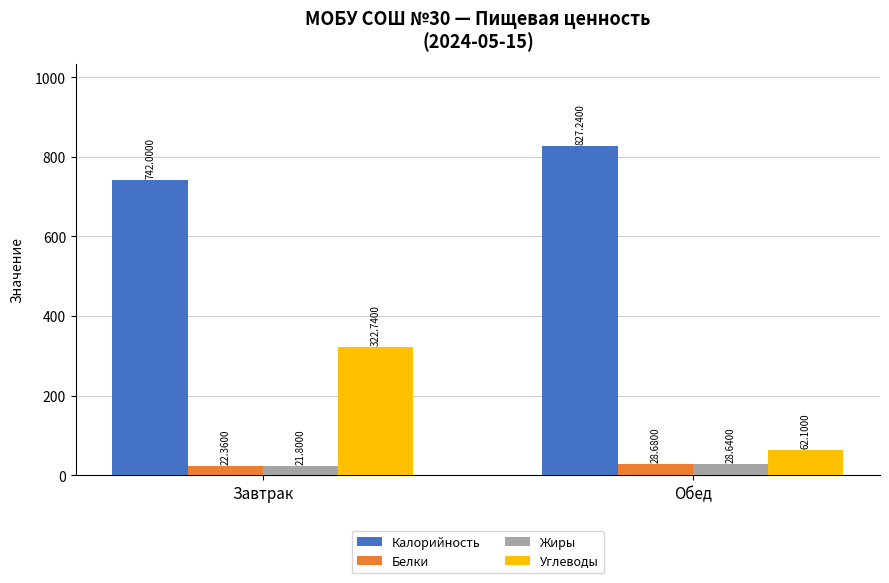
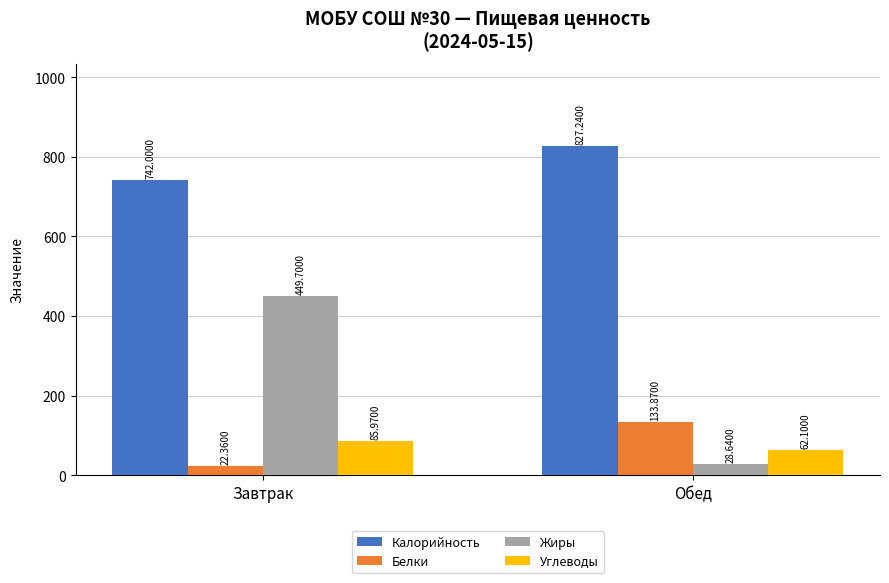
Жиры, Завтрак: 21.8000 -> 449.7000
Углеводы, Завтрак: 322.7400 -> 85.9700
Белки, Обед: 28.6800 -> 133.8700
